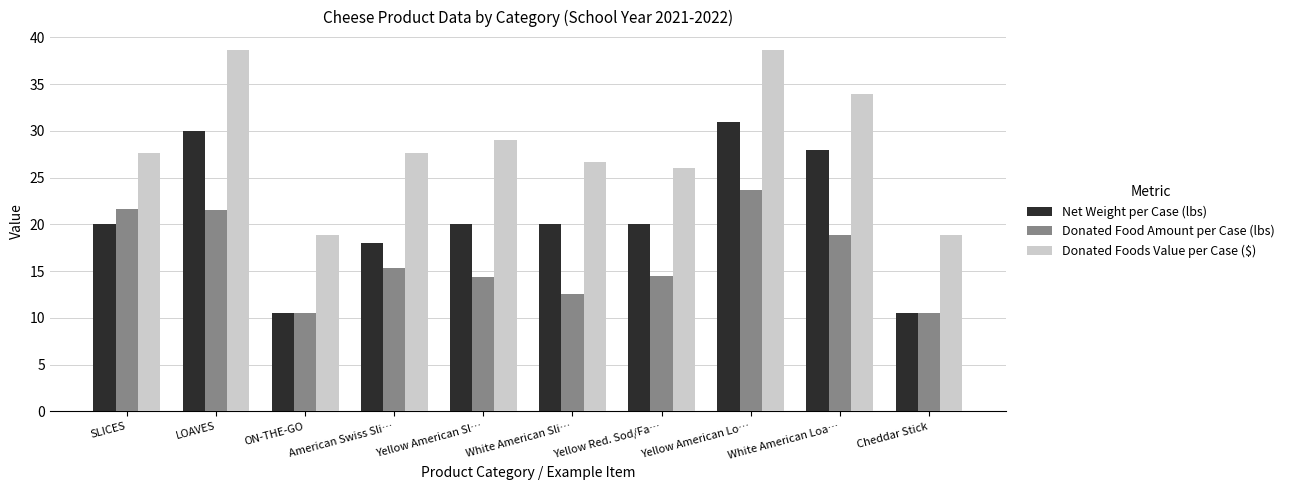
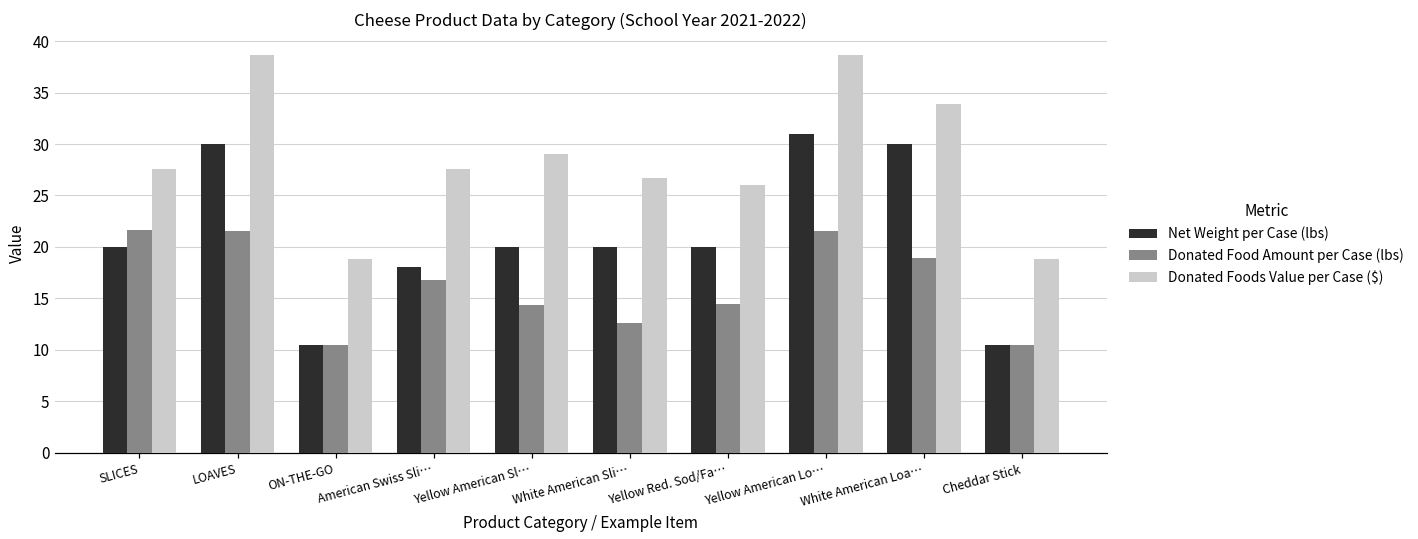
Donated Food Amount per Case (lbs), American Swiss Sli…: 15 -> 17
Donated Food Amount per Case (lbs), Yellow American Lo…: 24 -> 22
Net Weight per Case (lbs), White American Loa…: 28 -> 30
